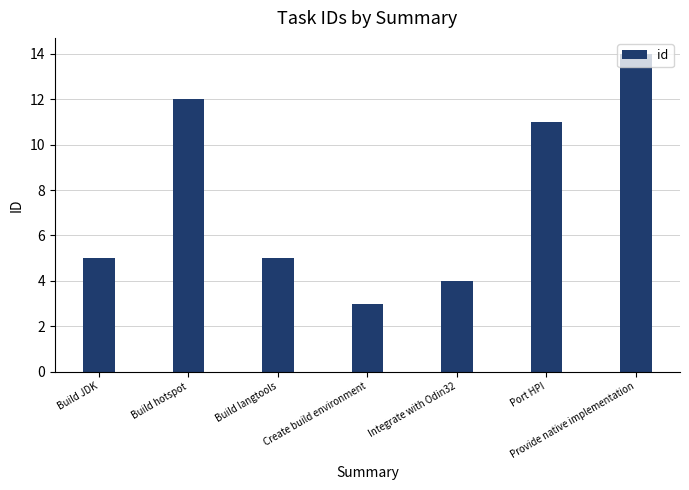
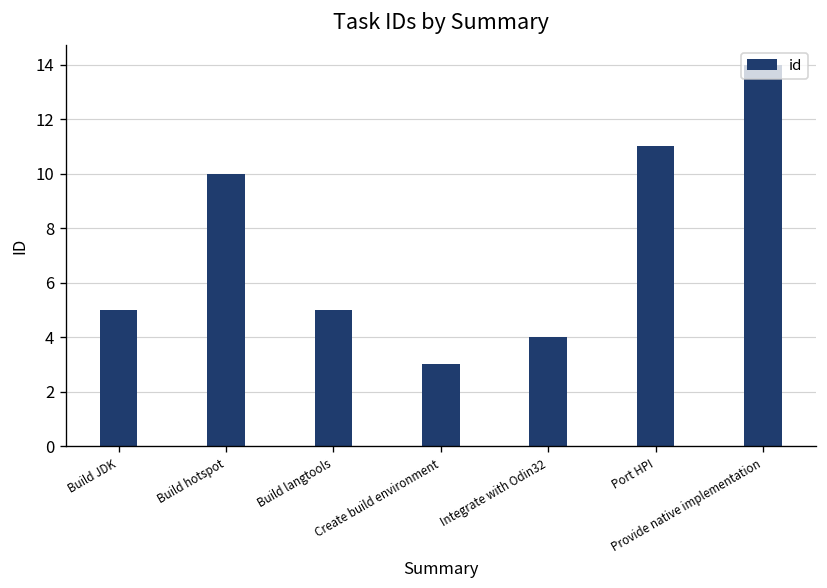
Build hotspot: 12 -> 10
